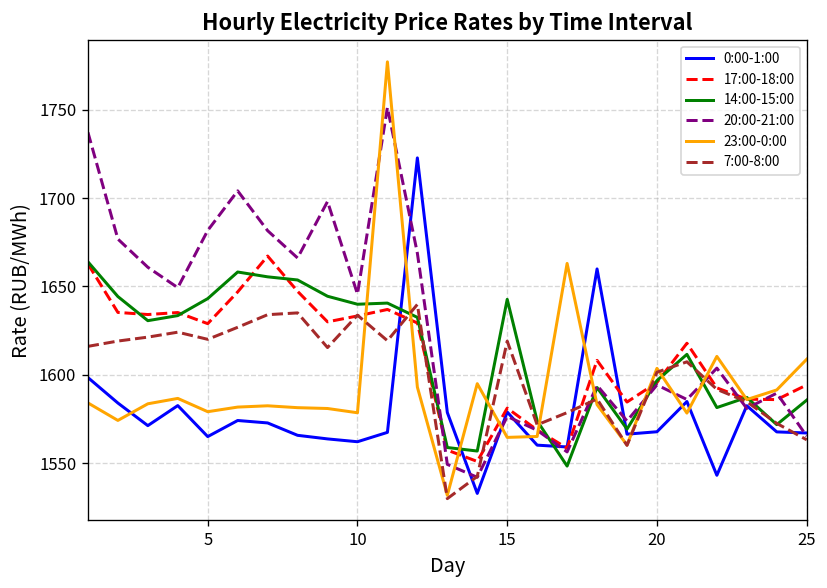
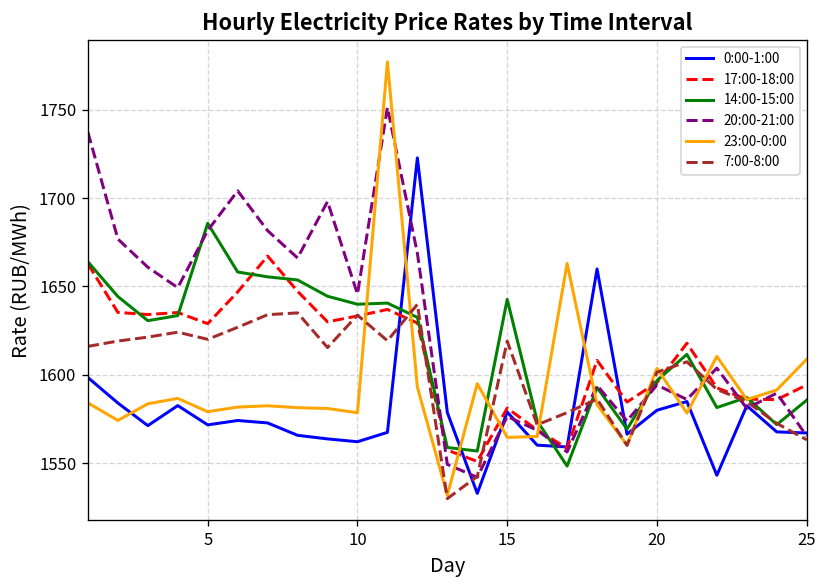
0:00-1:00, 5: 1565 -> 1572
14:00-15:00, 5: 1643 -> 1686
0:00-1:00, 20: 1568 -> 1580
